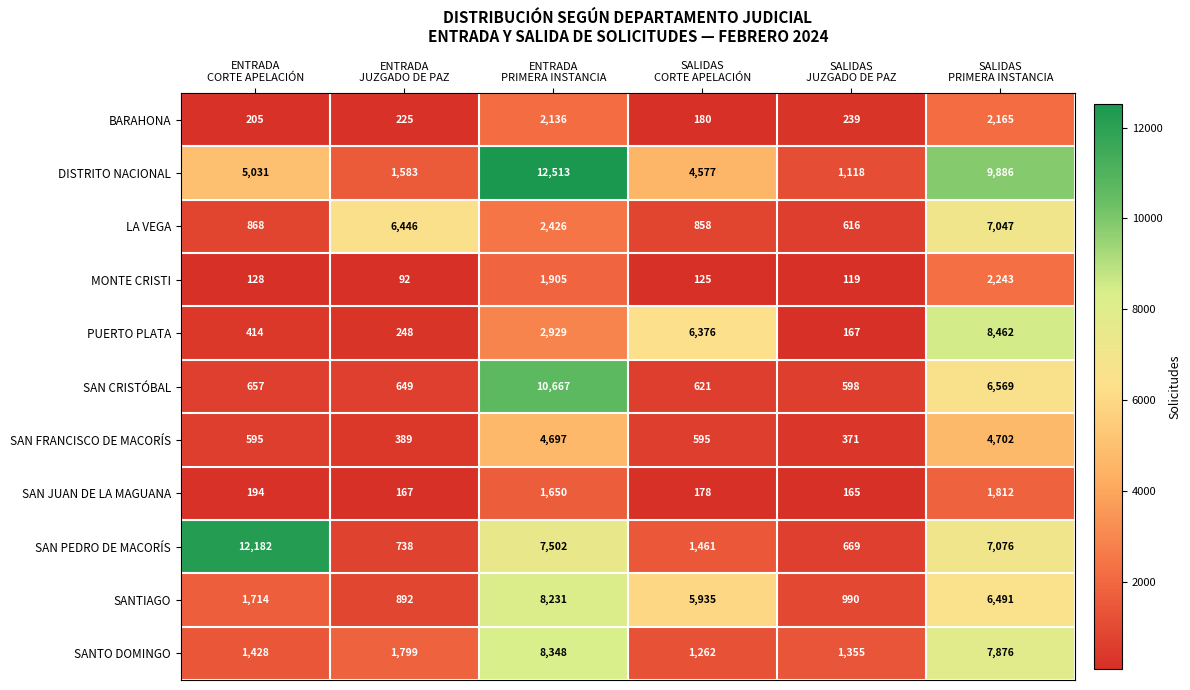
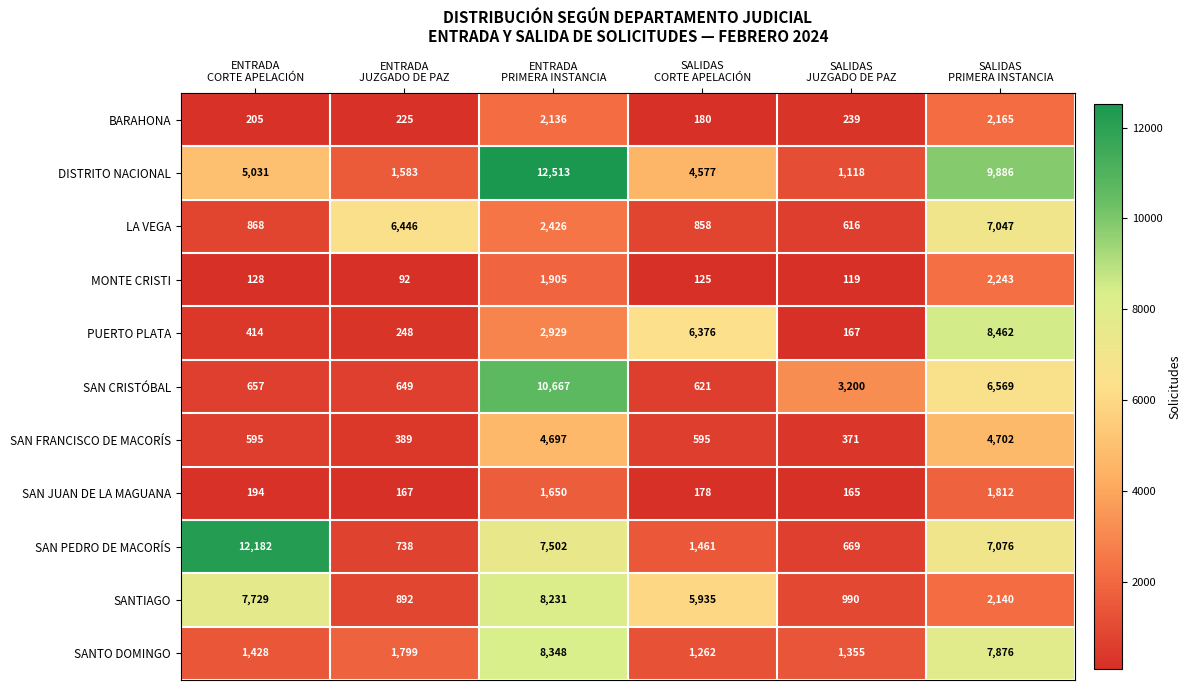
SAN CRISTÓBAL, SALIDAS JUZGADO DE PAZ: 598 -> 3,200
SANTIAGO, ENTRADA CORTE APELACIÓN: 1,714 -> 7,729
SANTIAGO, SALIDAS PRIMERA INSTANCIA: 6,491 -> 2,140
